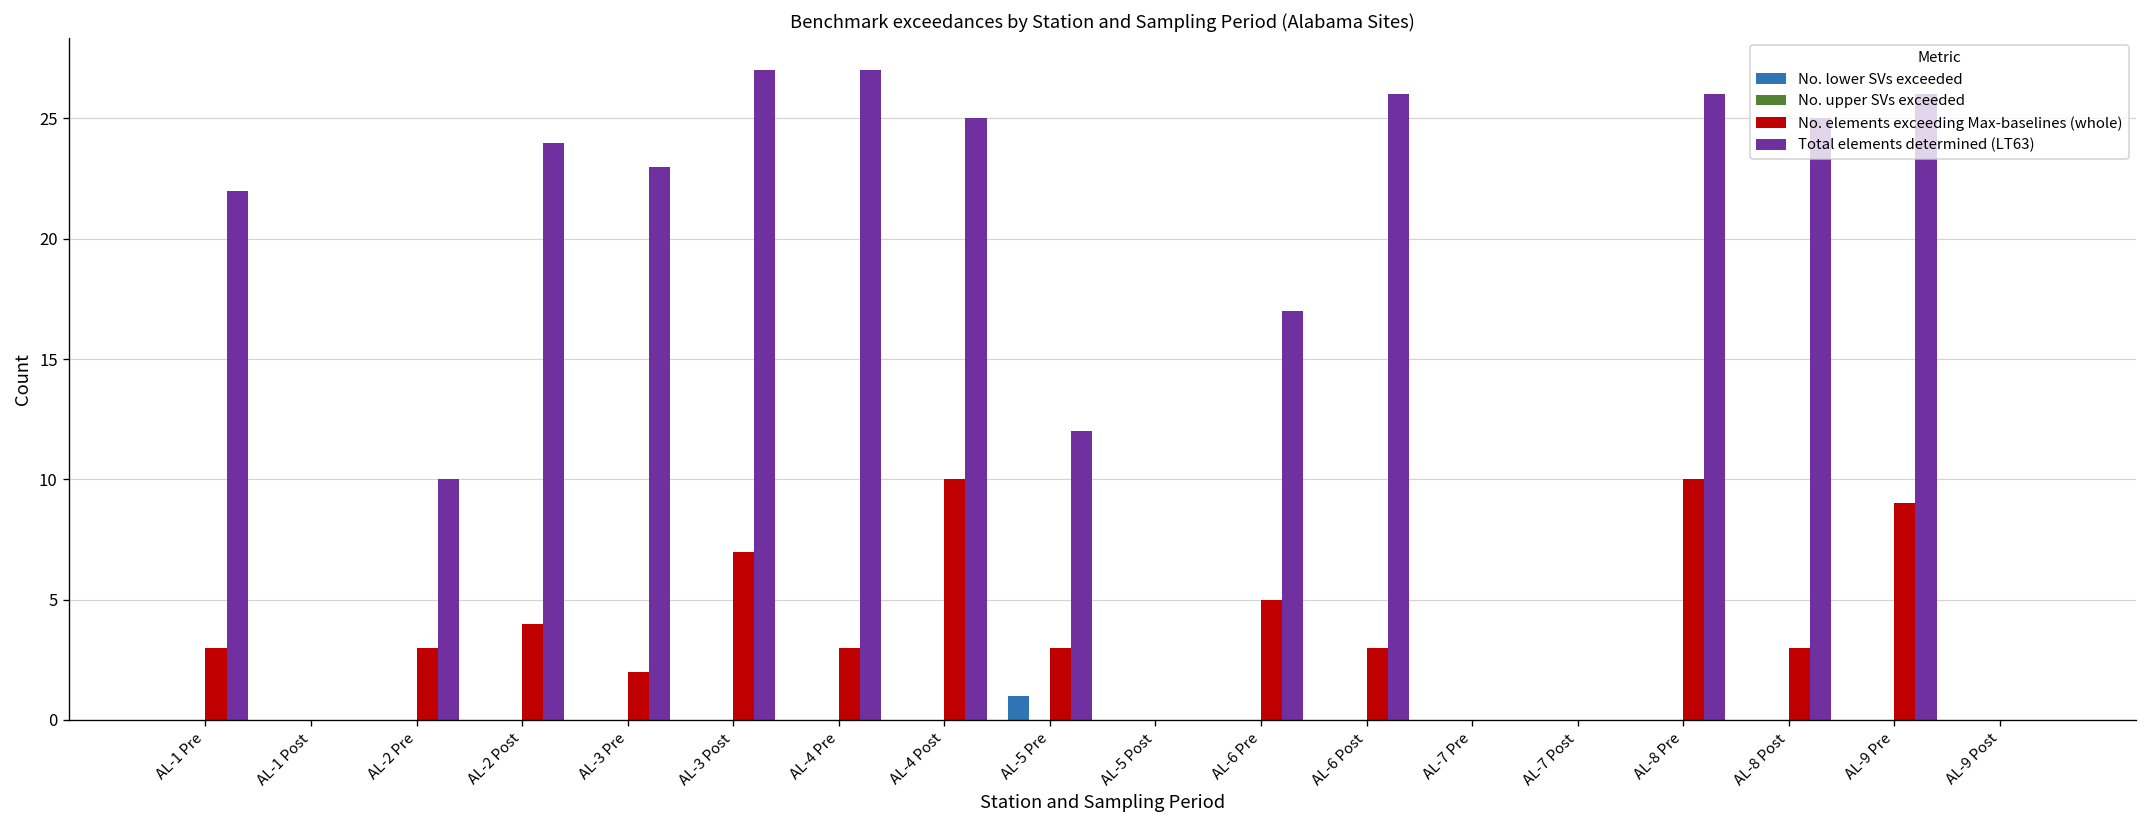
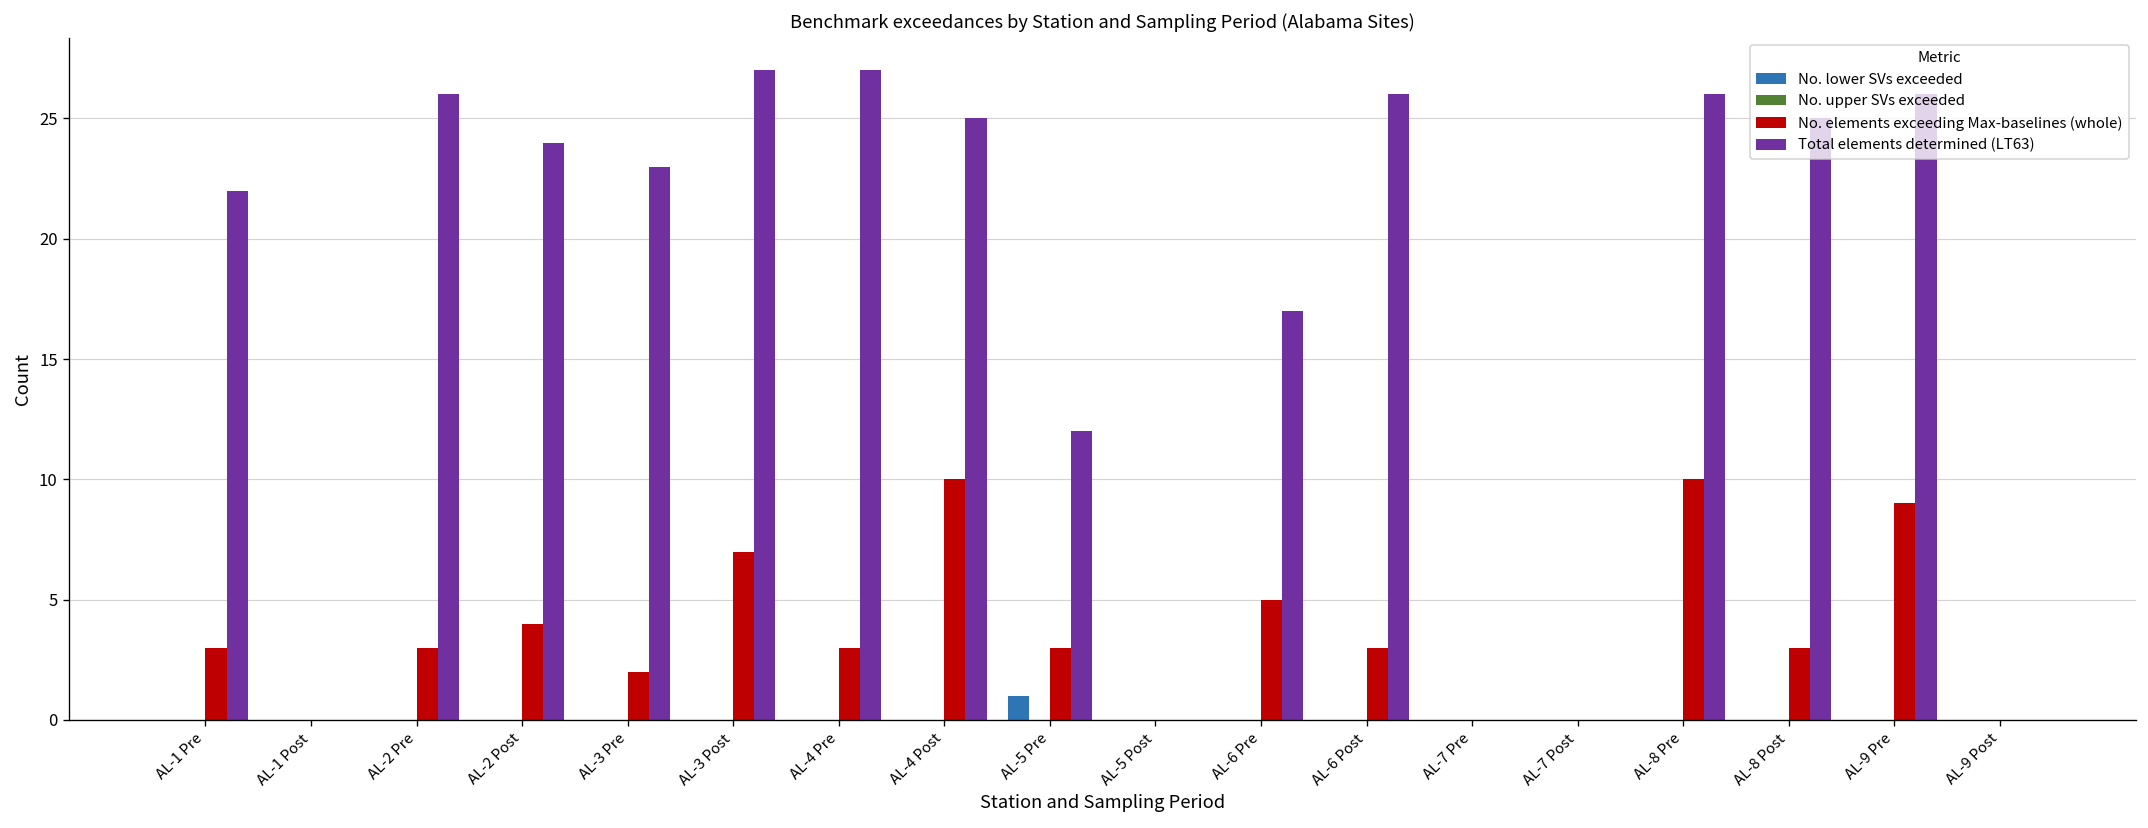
Total elements determined (LT63), AL-2 Pre: 10 -> 26
